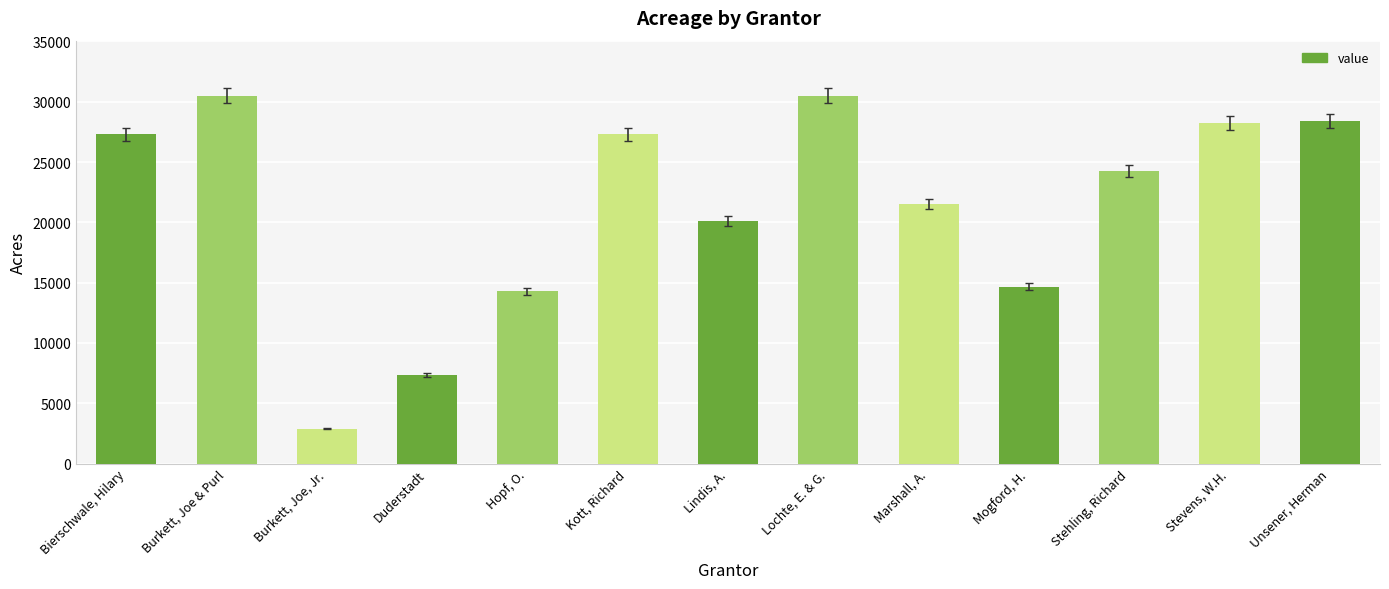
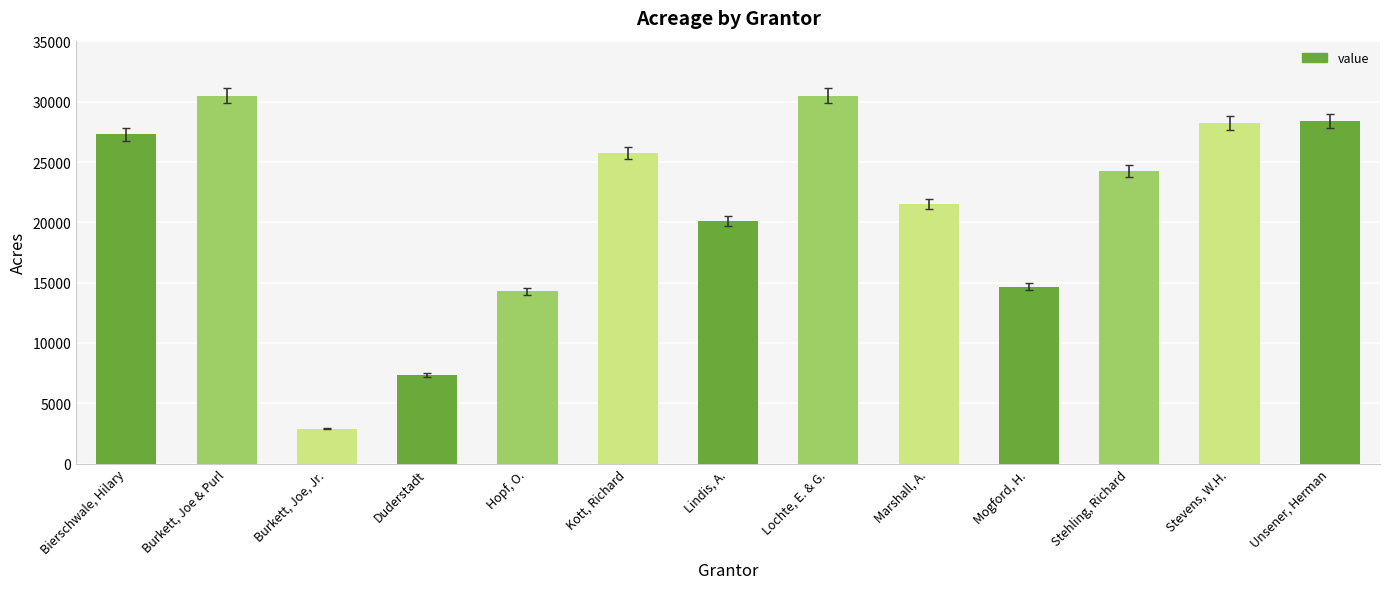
value, Kott, Richard: 27300 -> 25700
